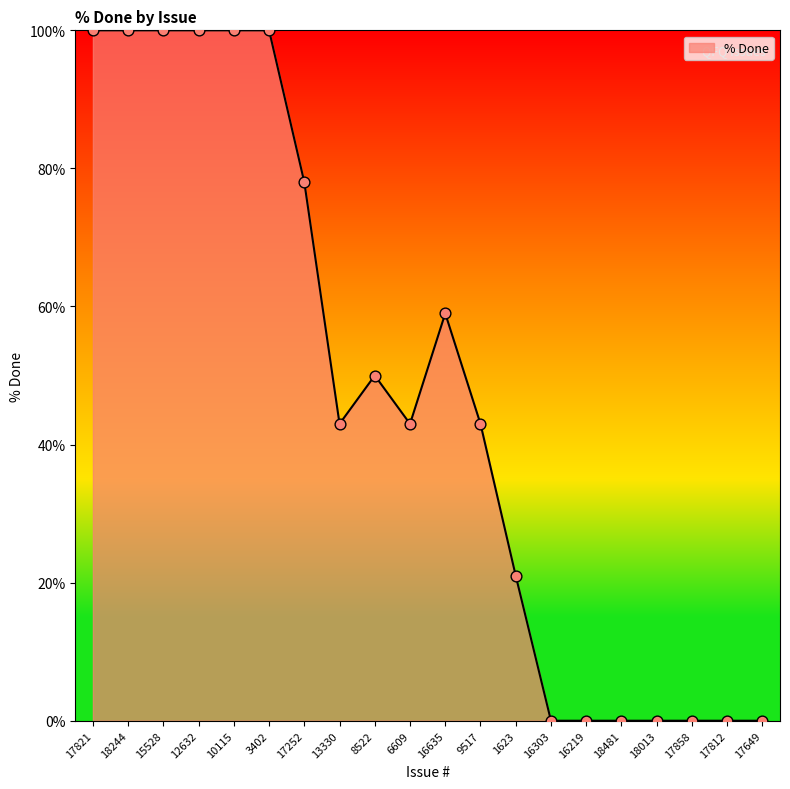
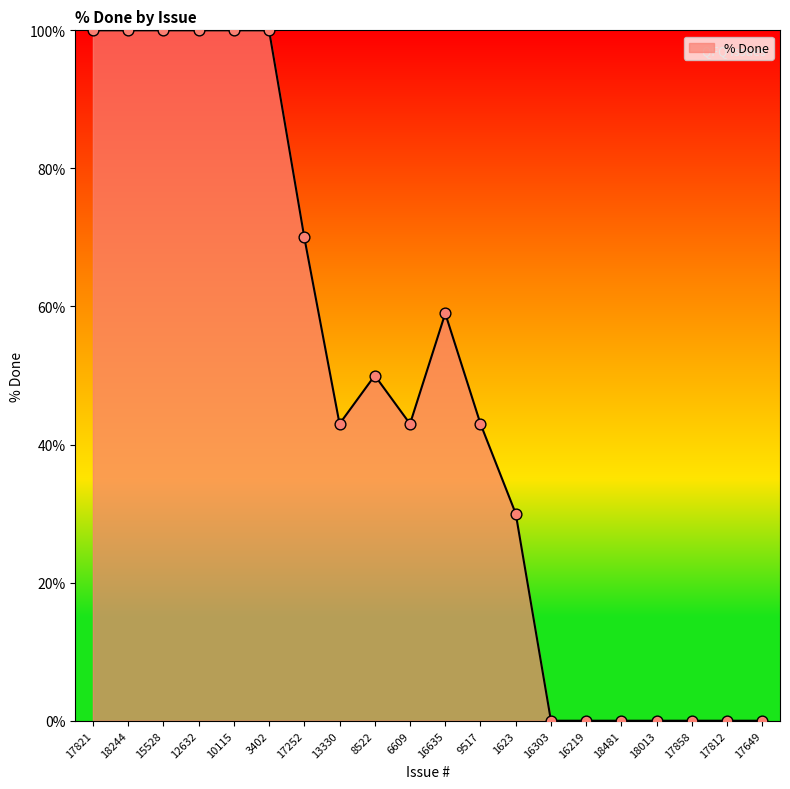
17252: 78% -> 70%
1623: 21% -> 30%
